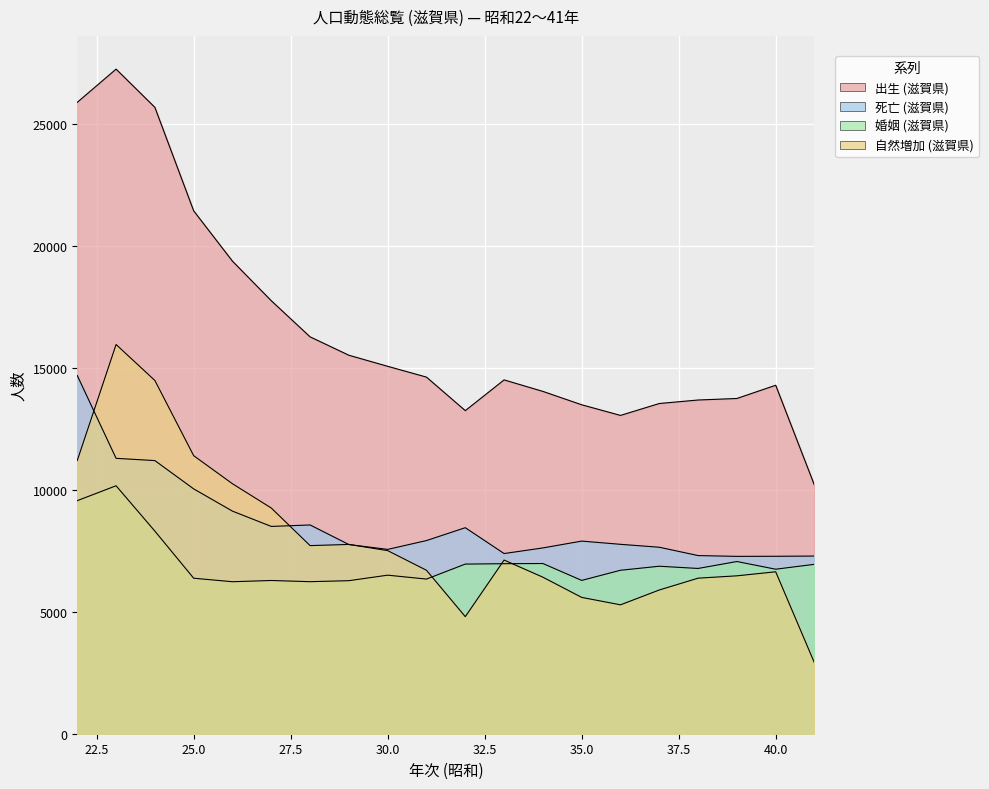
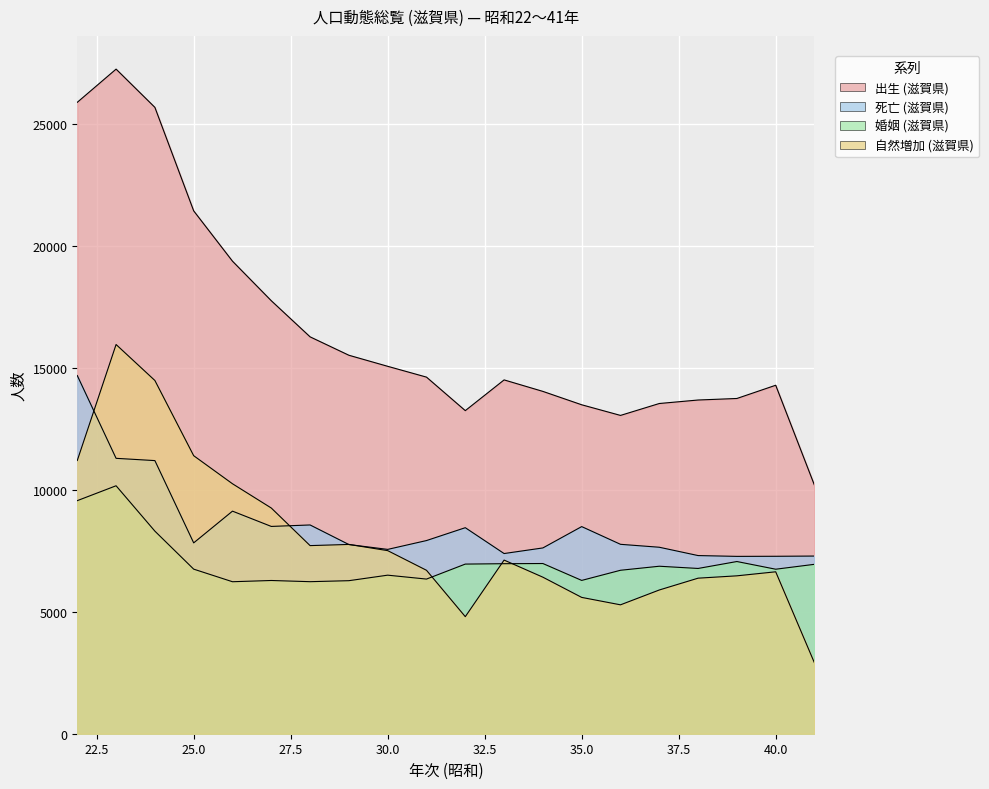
死亡 (滋賀県), 25.0: 10000 -> 7800
婚姻 (滋賀県), 25.0: 6400 -> 6700
死亡 (滋賀県), 35.0: 7900 -> 8500
